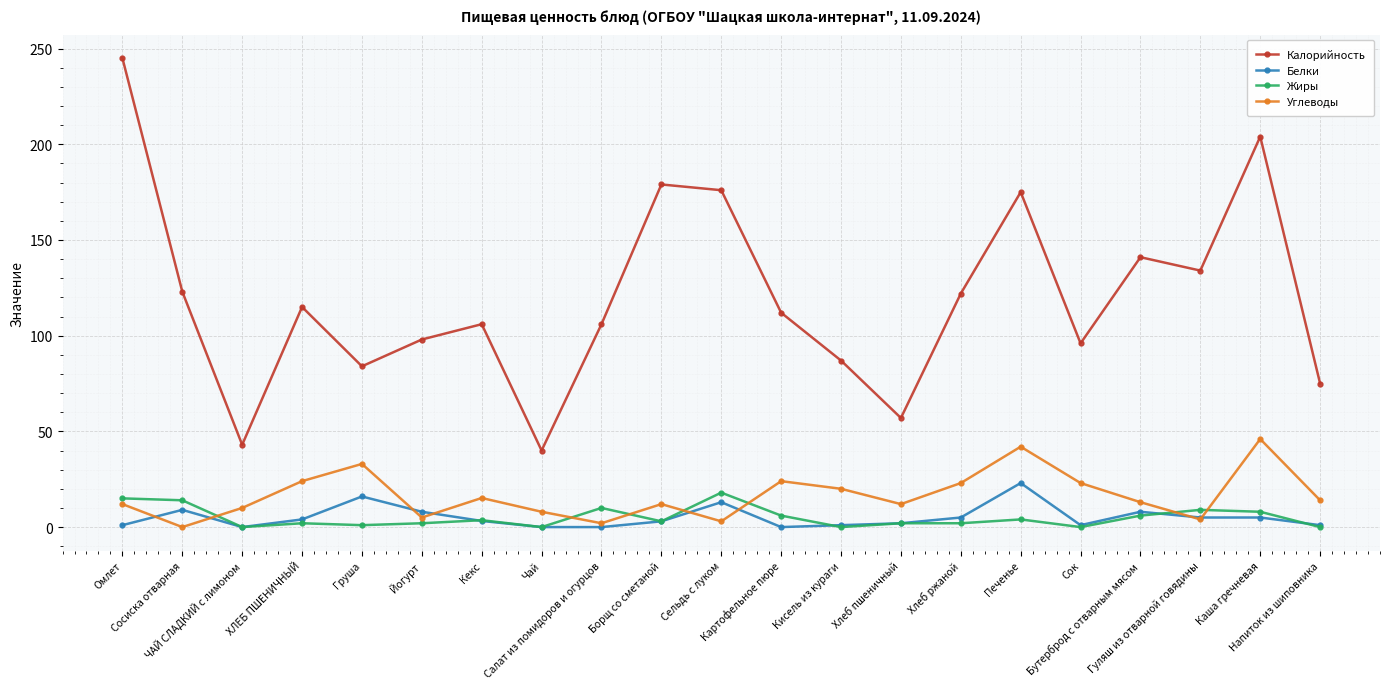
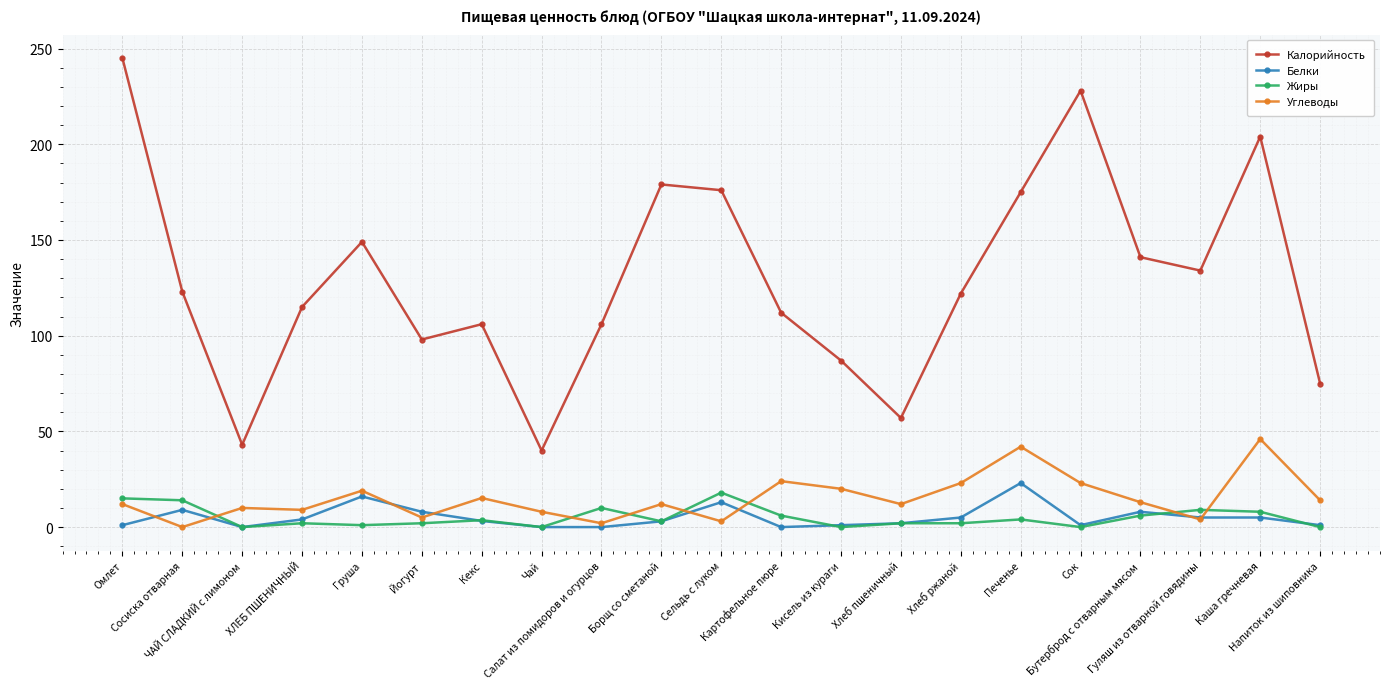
Углеводы, ХЛЕБ ПШЕНИЧНЫЙ: 24 -> 9
Калорийность, Груша: 84 -> 149
Углеводы, Груша: 33 -> 19
Калорийность, Сок: 96 -> 228
